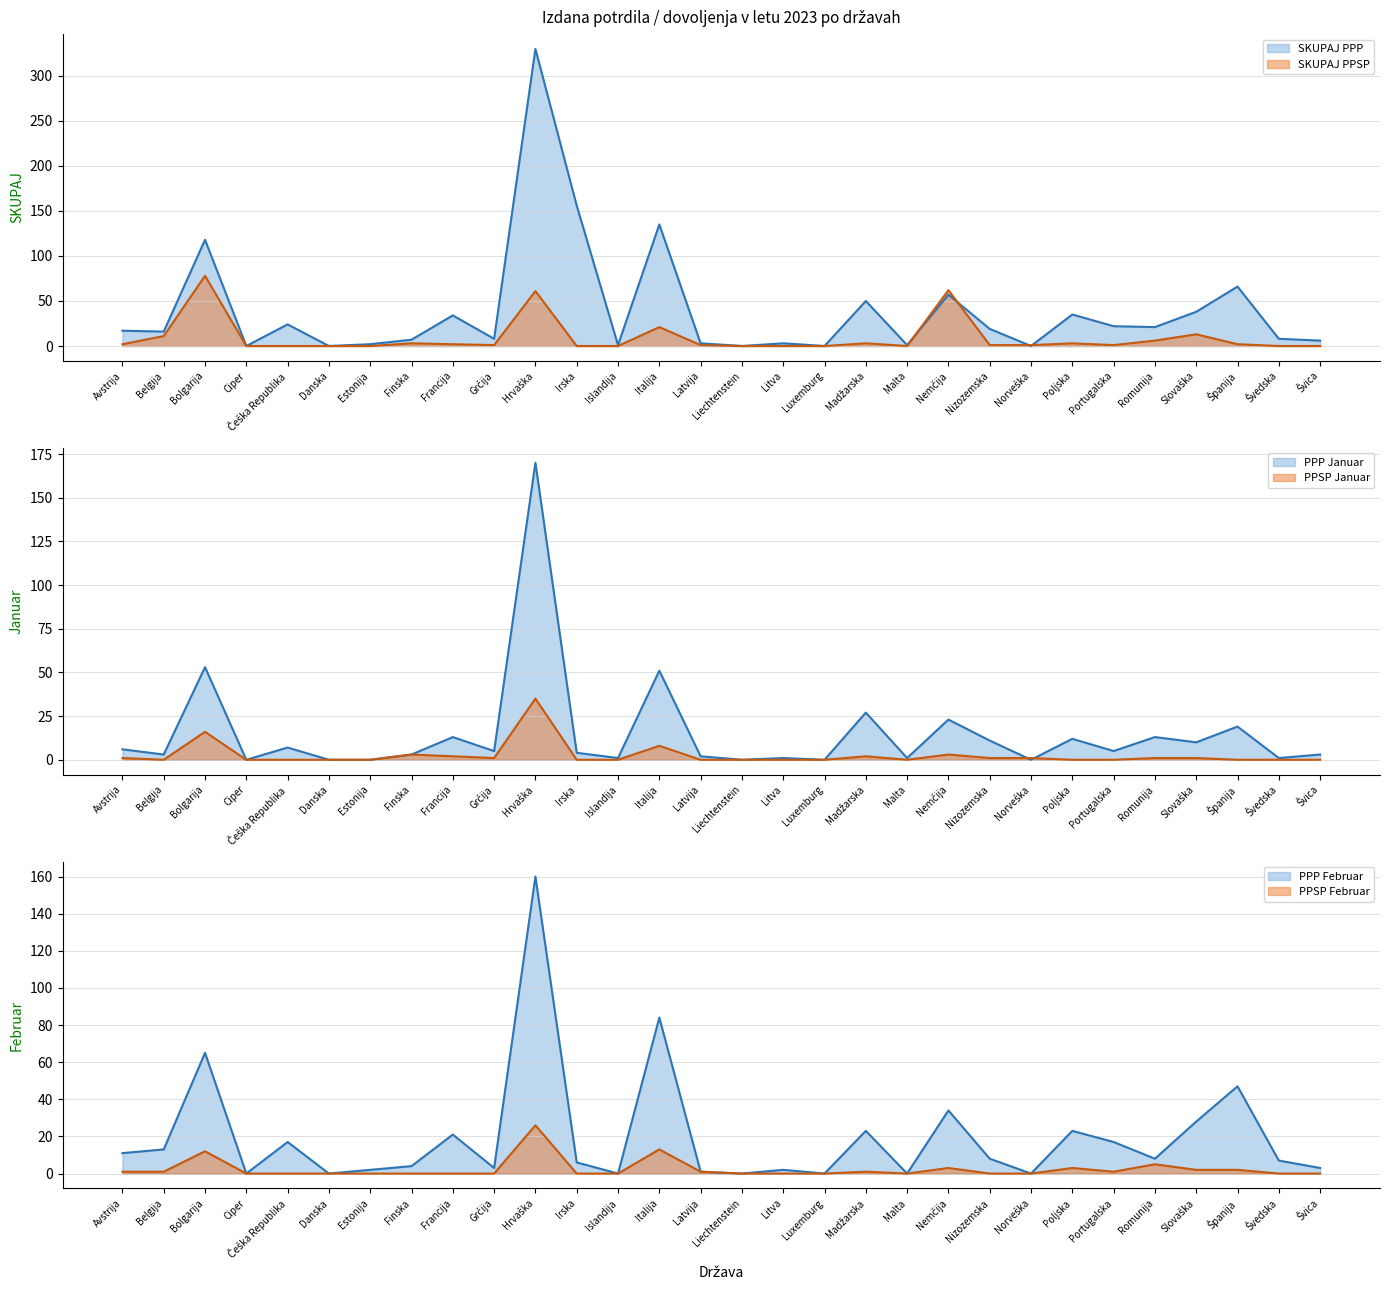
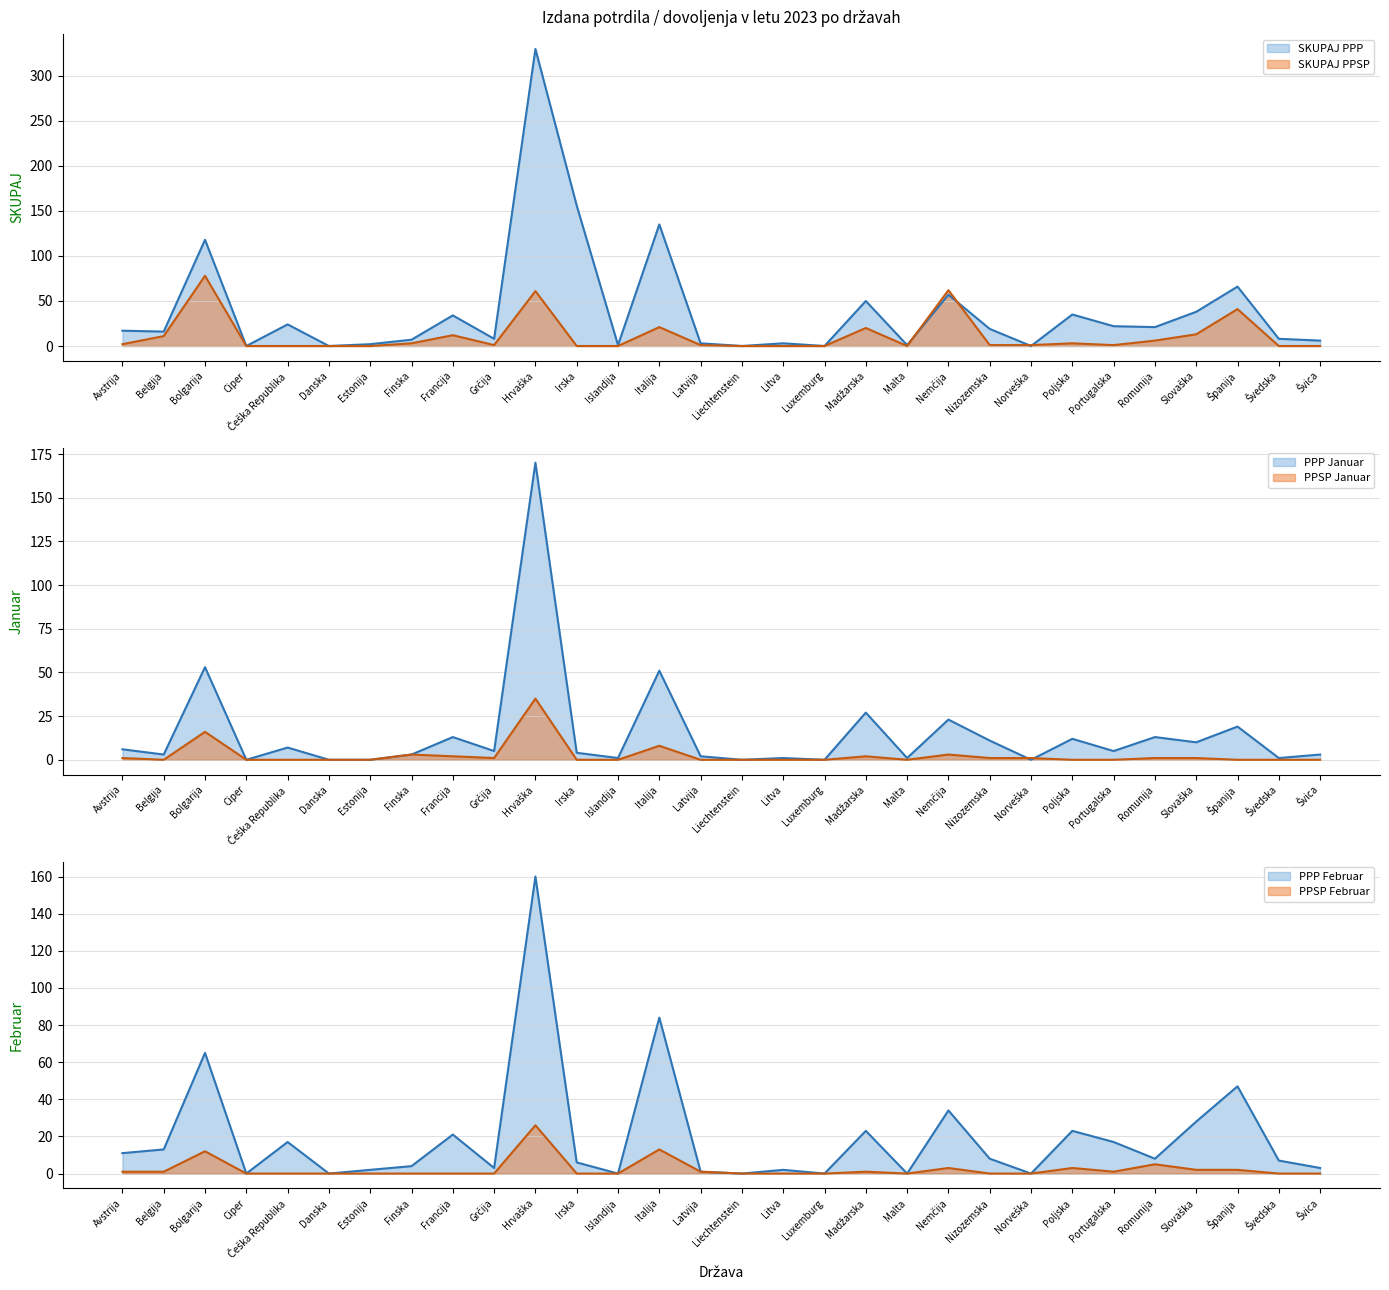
Izdana potrdila / dovoljenja v letu 2023 po državah, SKUPAJ PPSP, Francija: 0 -> 10
Izdana potrdila / dovoljenja v letu 2023 po državah, SKUPAJ PPSP, Madžarska: 0 -> 20
Izdana potrdila / dovoljenja v letu 2023 po državah, SKUPAJ PPSP, Španija: 0 -> 40
